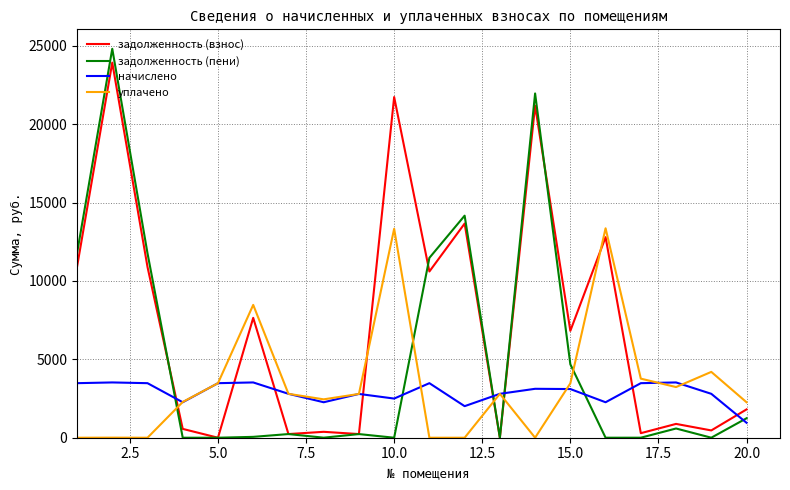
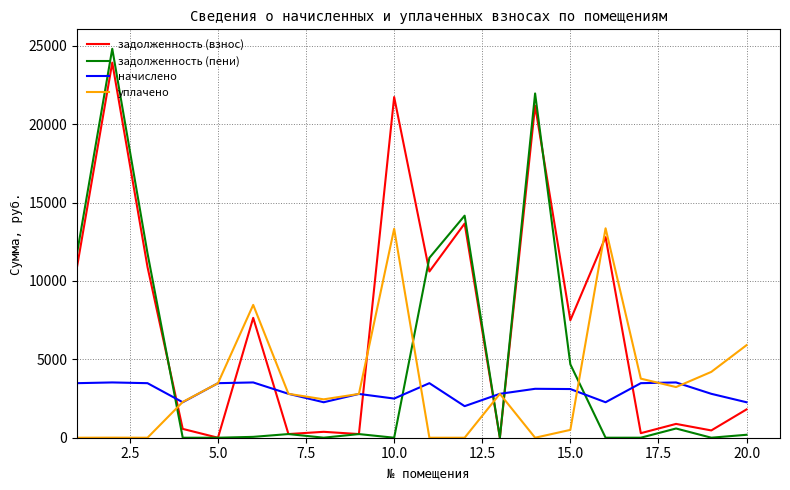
задолженность (взнос), 15.0: 6800 -> 7500
уплачено, 15.0: 3500 -> 500
задолженность (пени), 20.0: 1200 -> 200
начислено, 20.0: 1000 -> 2300
уплачено, 20.0: 2300 -> 5900
